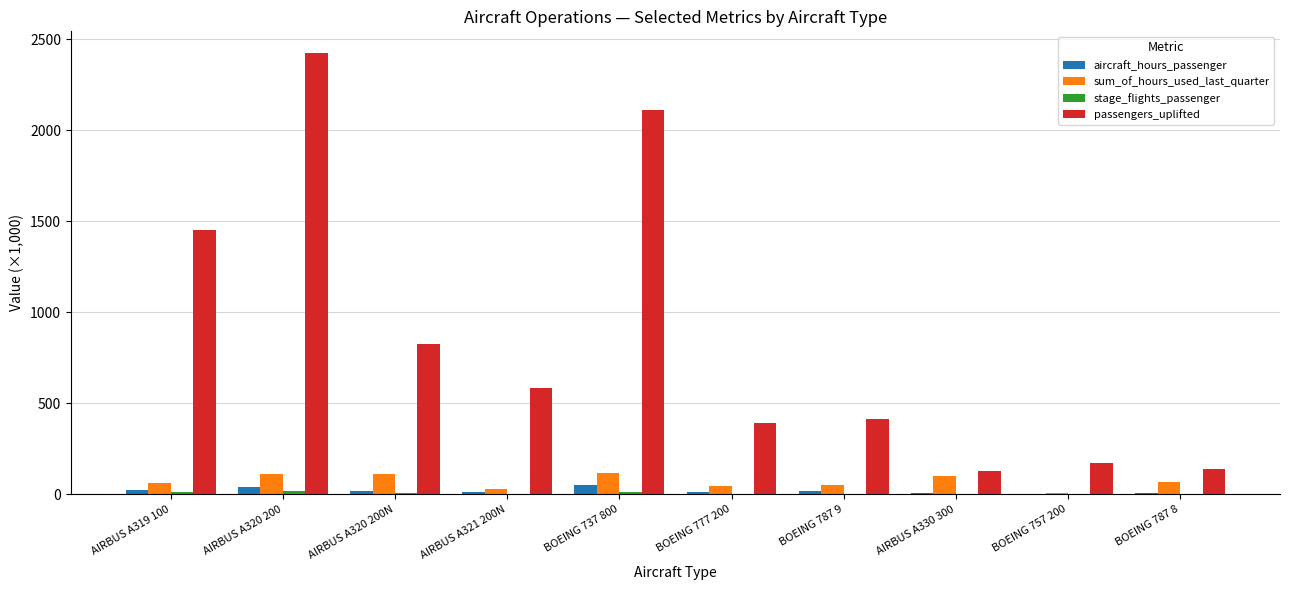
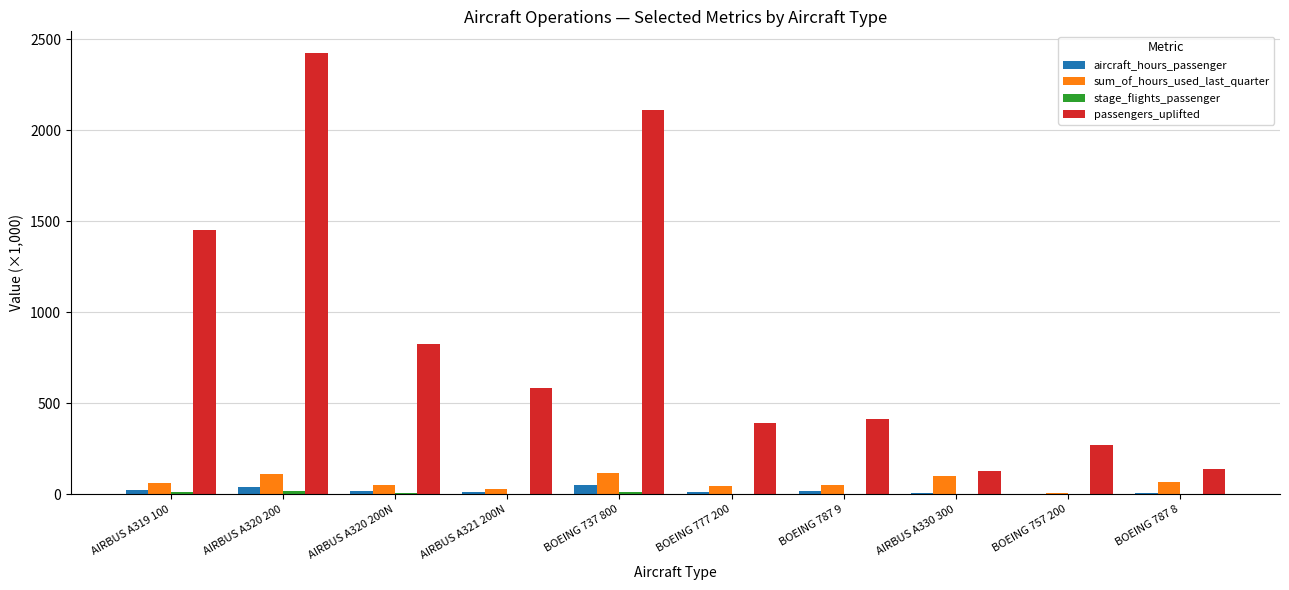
sum_of_hours_used_last_quarter, AIRBUS A320 200N: 110 -> 50
passengers_uplifted, BOEING 757 200: 170 -> 270
